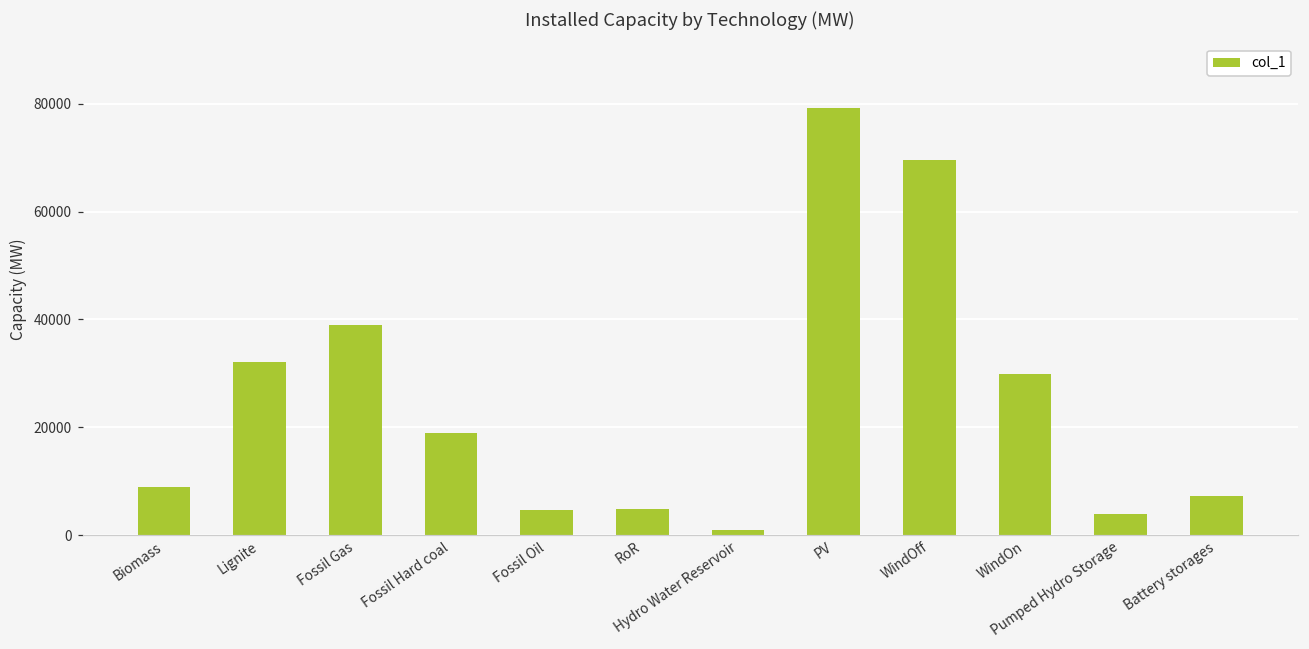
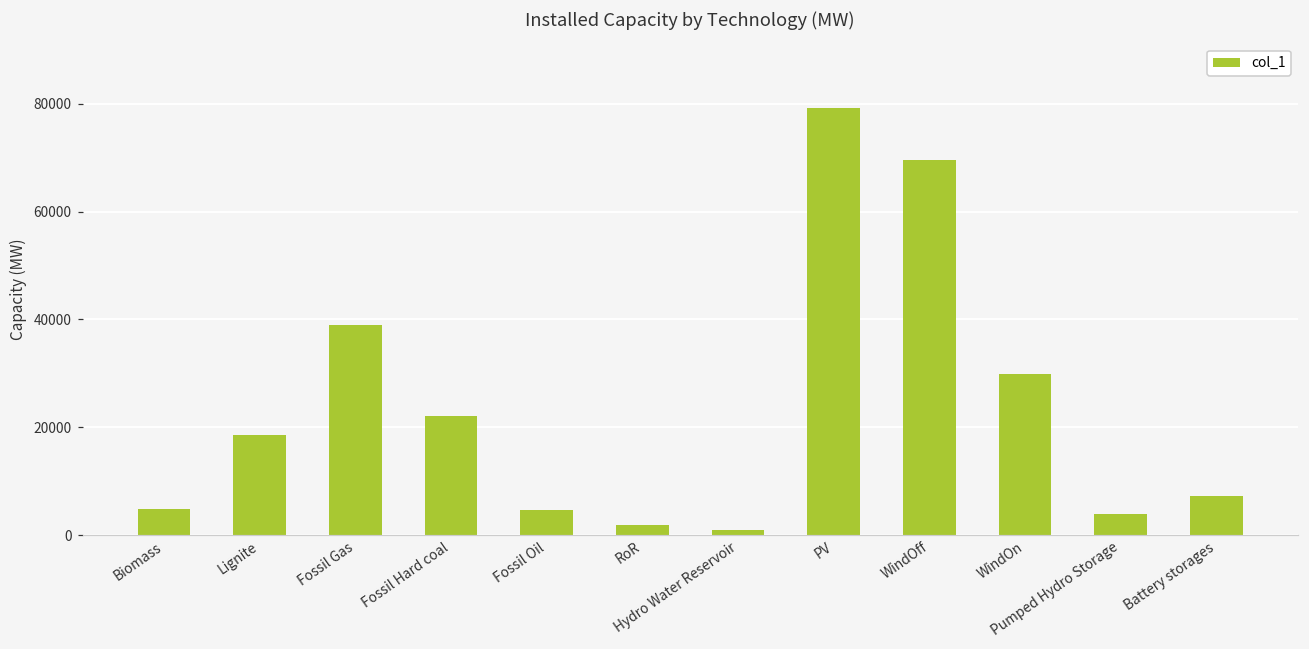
Biomass: 9000 -> 5000
Lignite: 32000 -> 19000
Fossil Hard coal: 19000 -> 22000
RoR: 5000 -> 2000
